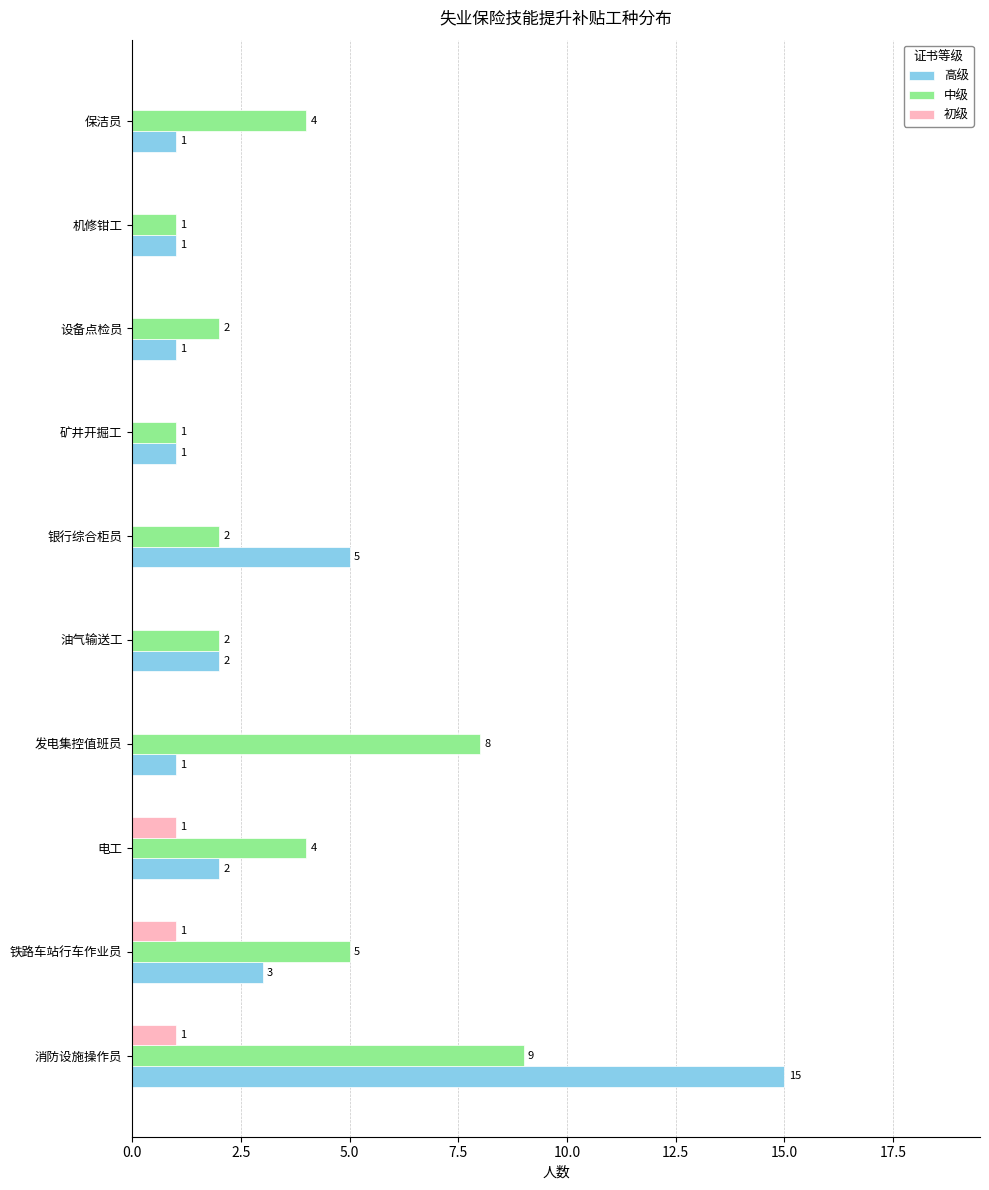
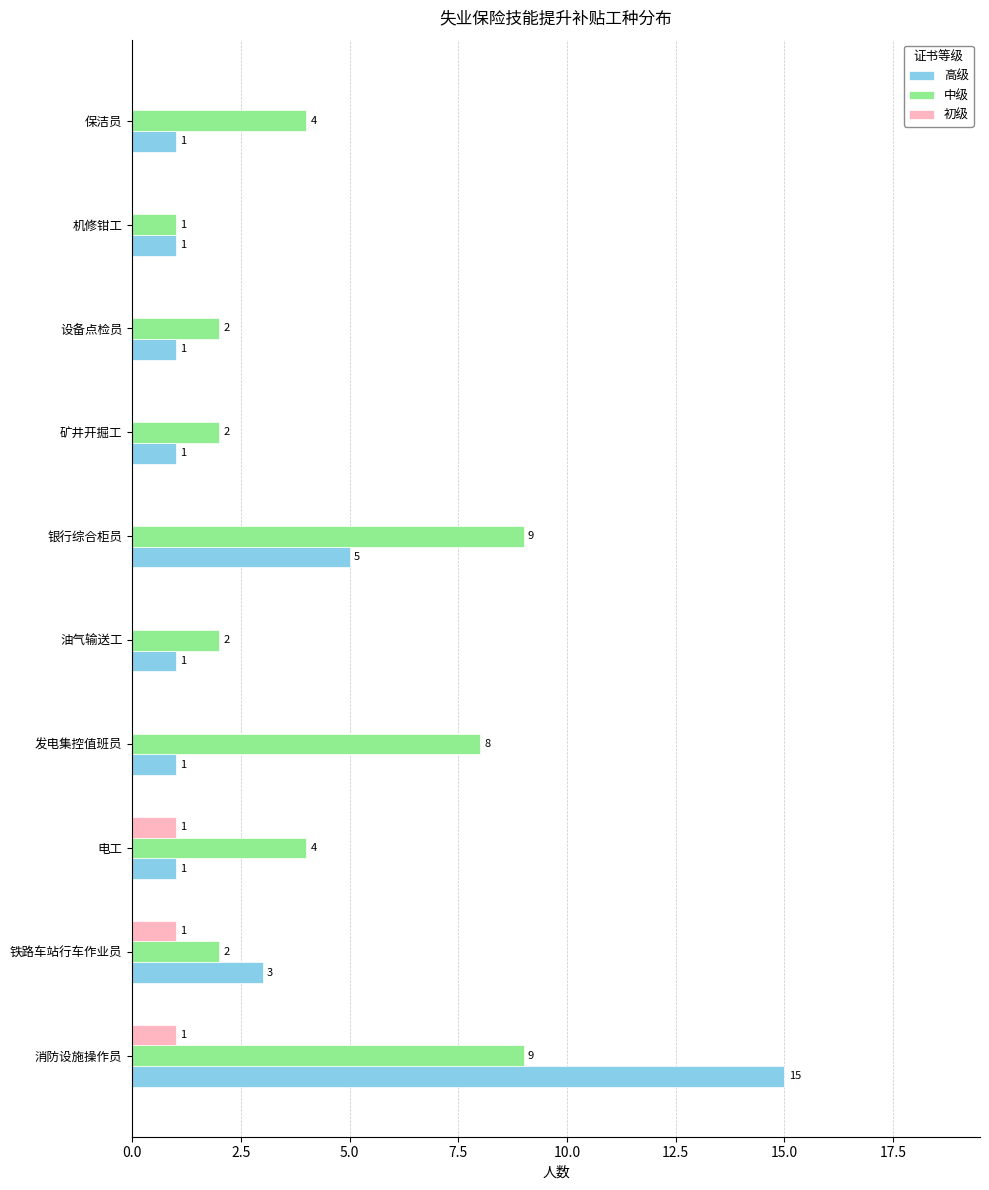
中级, 矿井开掘工: 1 -> 2
中级, 银行综合柜员: 2 -> 9
高级, 油气输送工: 2 -> 1
高级, 电工: 2 -> 1
中级, 铁路车站行车作业员: 5 -> 2
